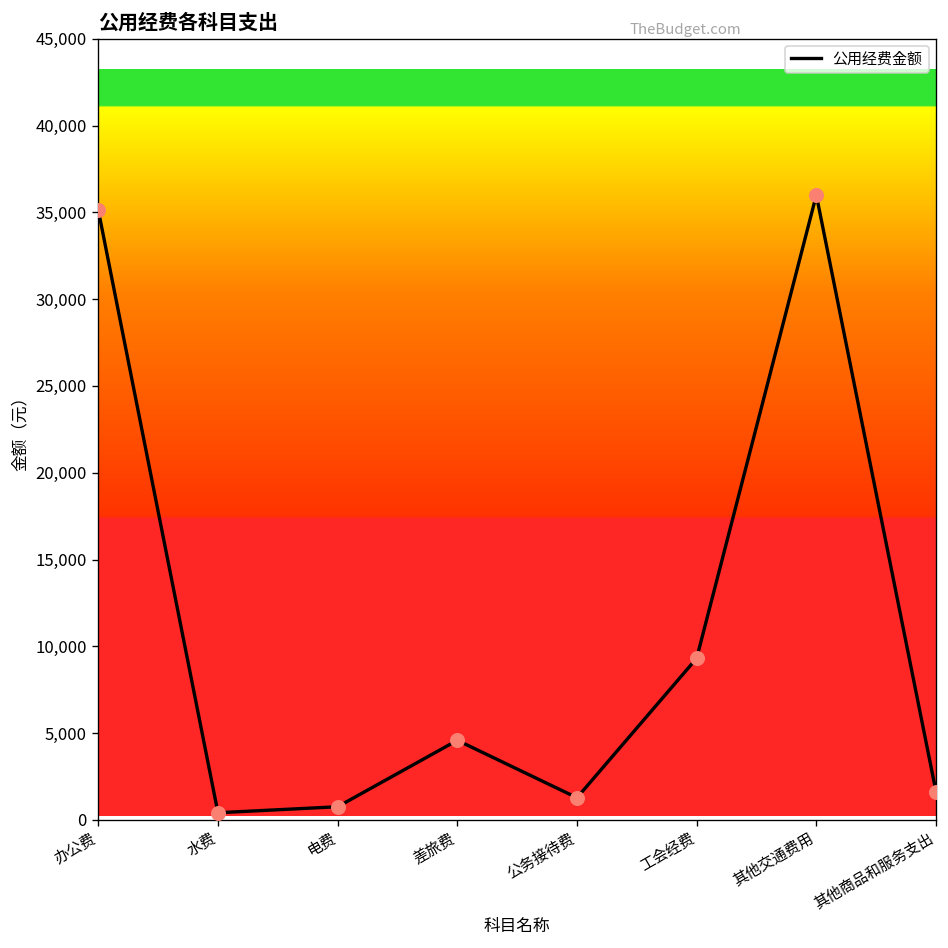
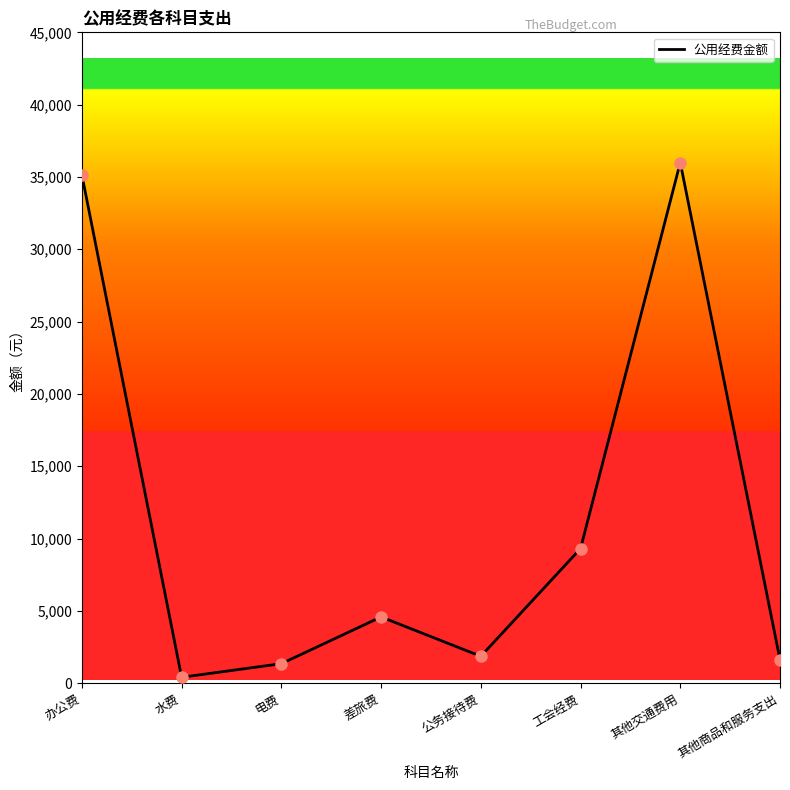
电费: 800 -> 1,400
公务接待费: 1,300 -> 1,900
